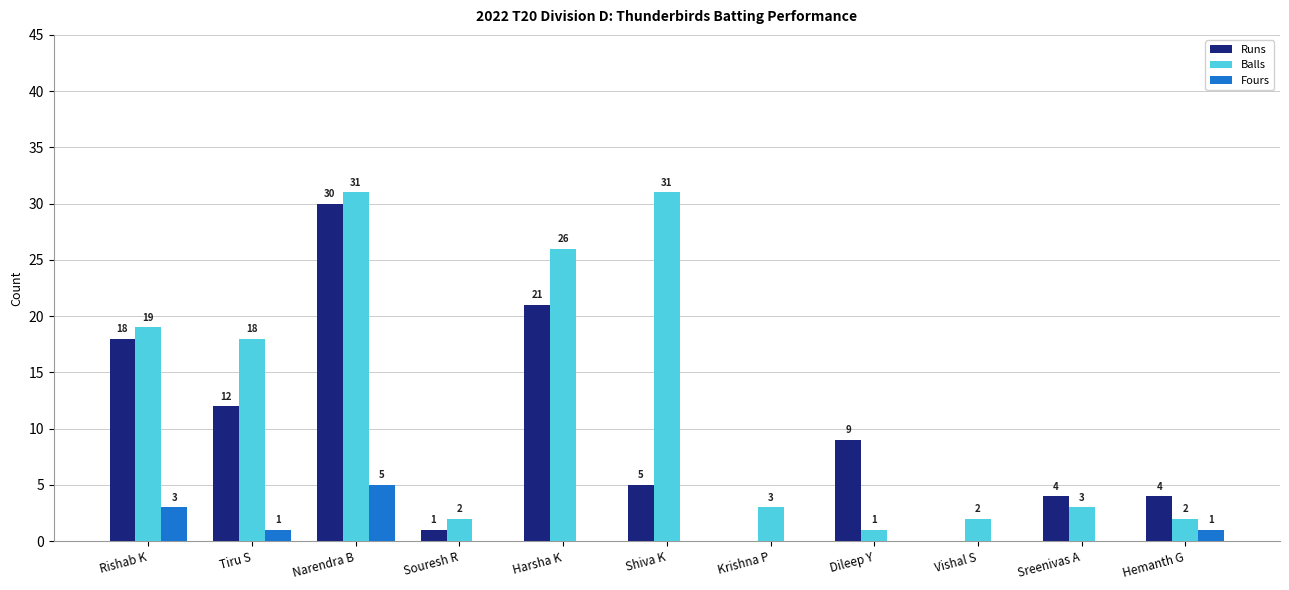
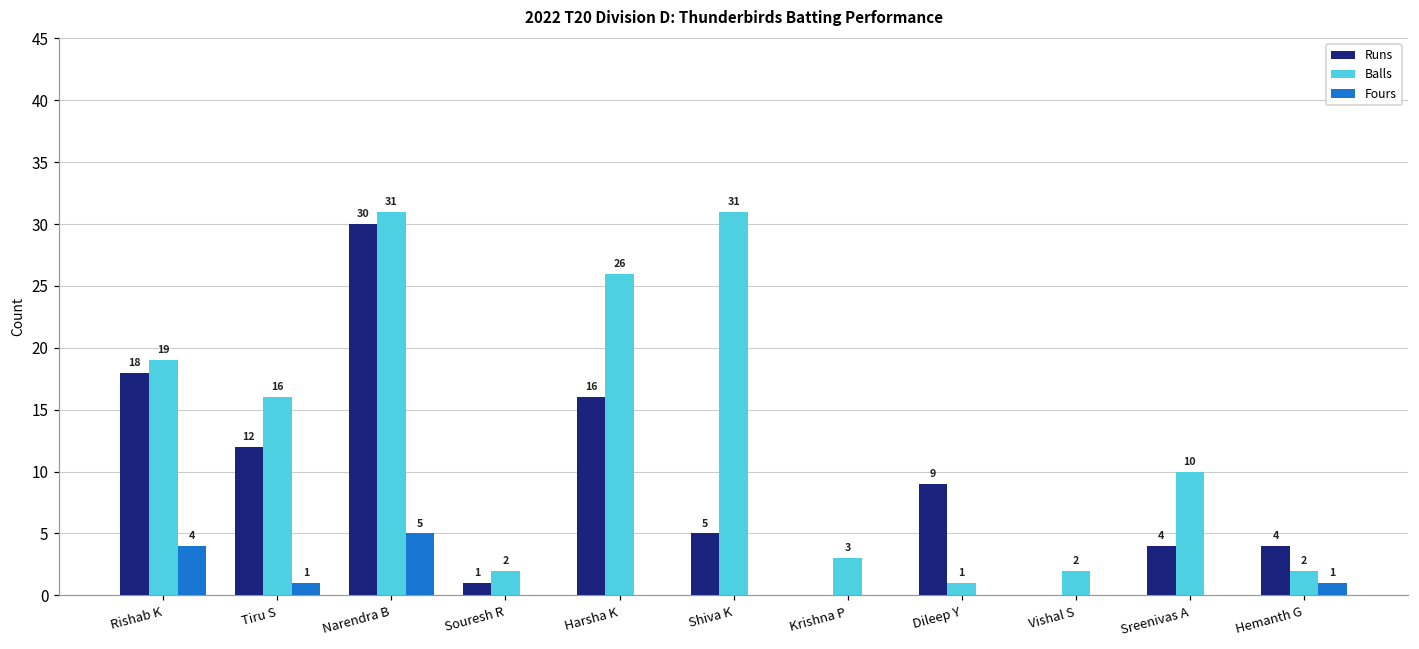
Fours, Rishab K: 3 -> 4
Balls, Tiru S: 18 -> 16
Runs, Harsha K: 21 -> 16
Balls, Sreenivas A: 3 -> 10
